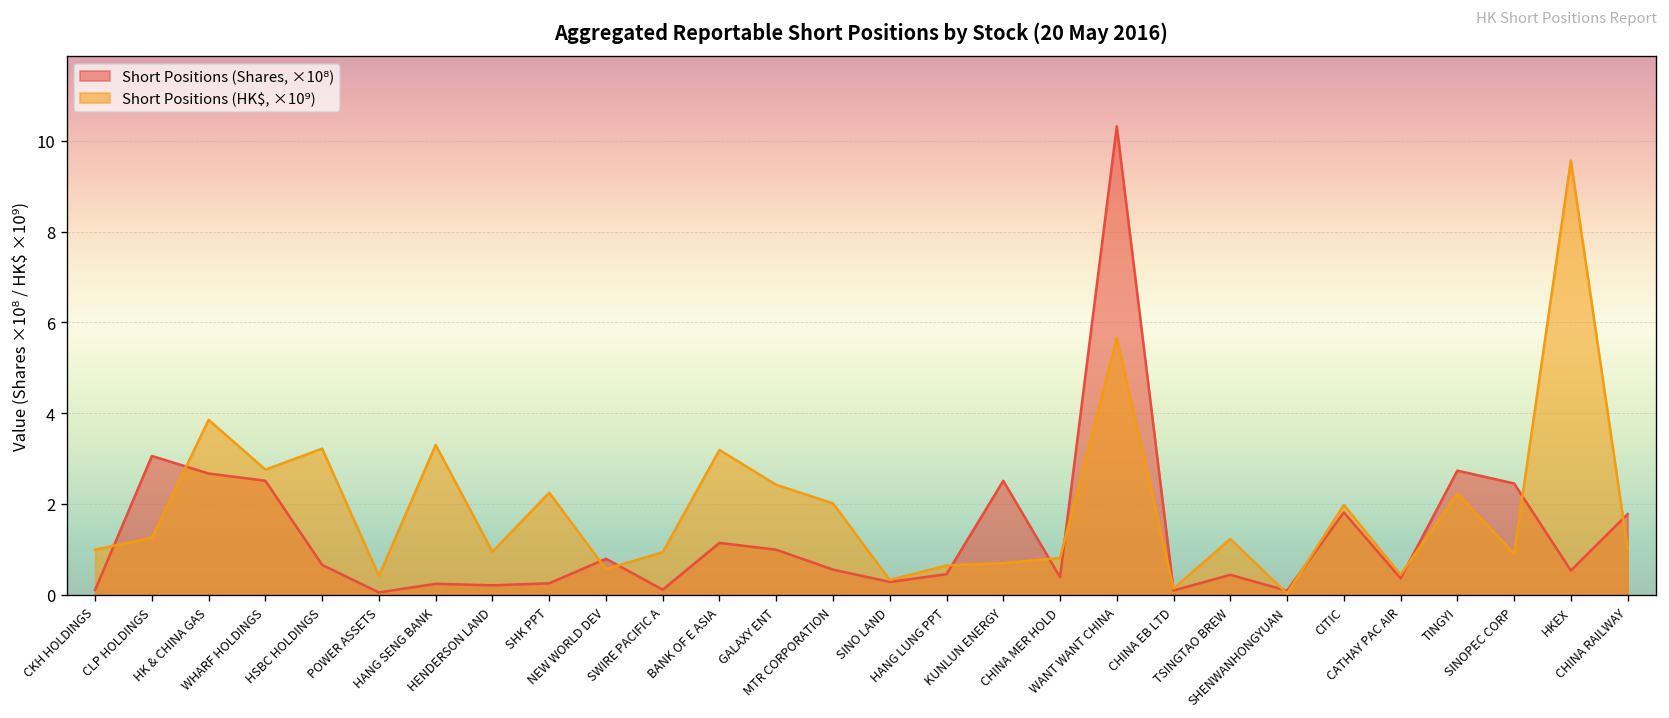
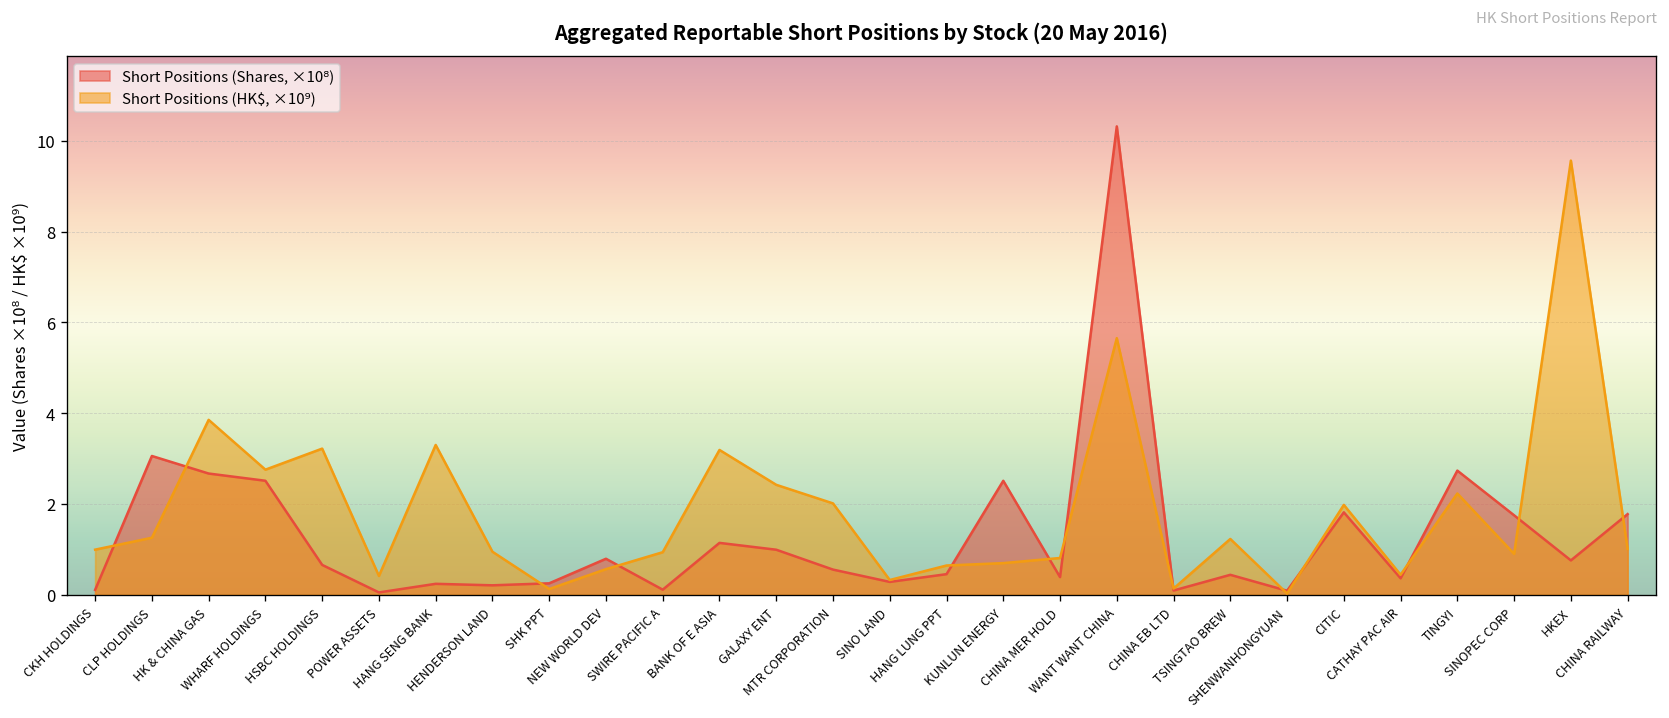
Short Positions (HK$, ×10⁹), SHK PPT: 2.3 -> 0.1
Short Positions (Shares, ×10⁸), SINOPEC CORP: 2.5 -> 1.8
Short Positions (Shares, ×10⁸), HKEX: 0.5 -> 0.8
